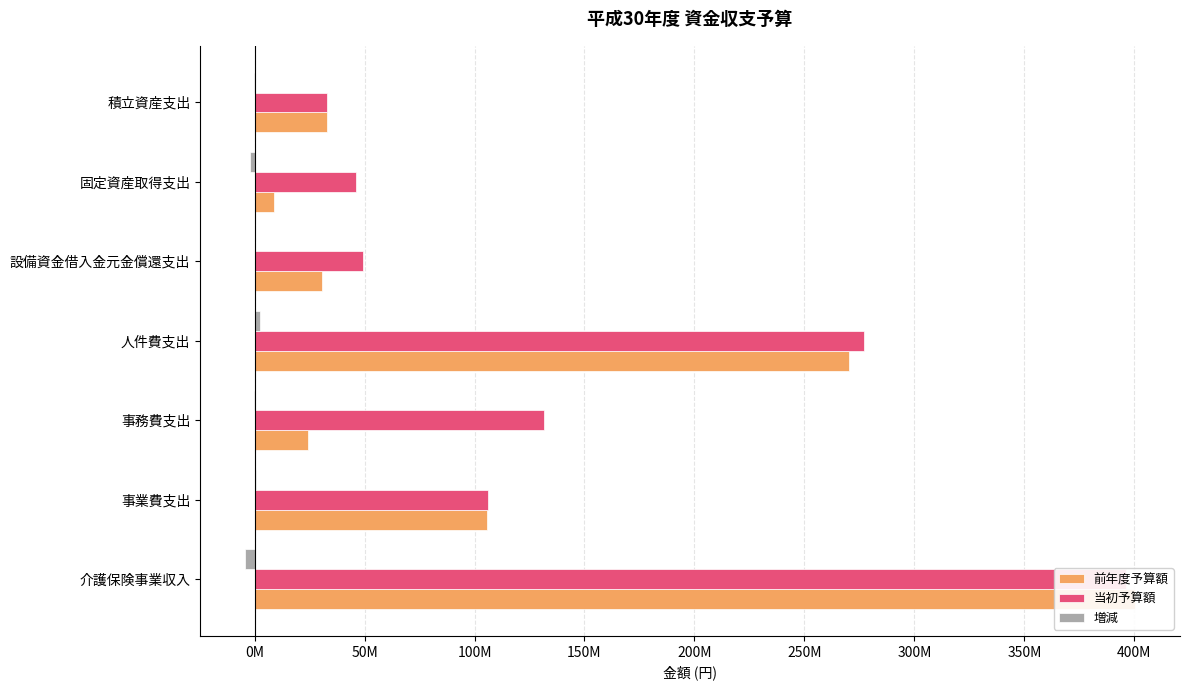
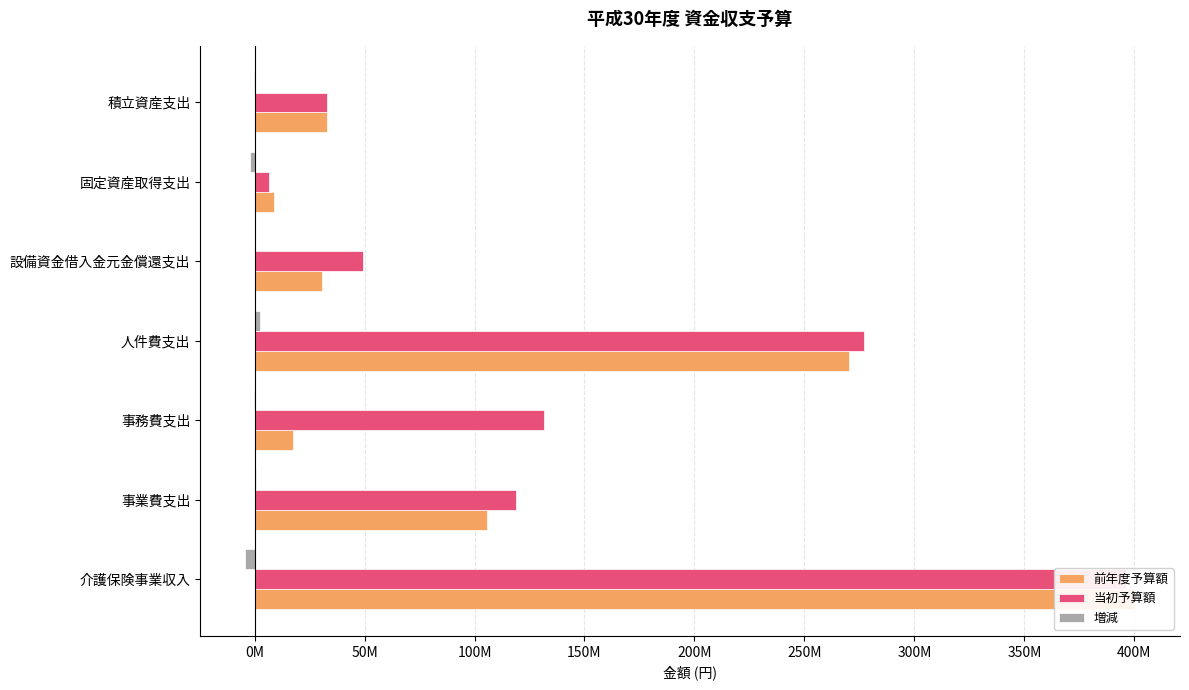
当初予算額, 固定資産取得支出: 46000000 -> 7000000
前年度予算額, 事務費支出: 24000000 -> 17000000
当初予算額, 事業費支出: 106000000 -> 119000000
